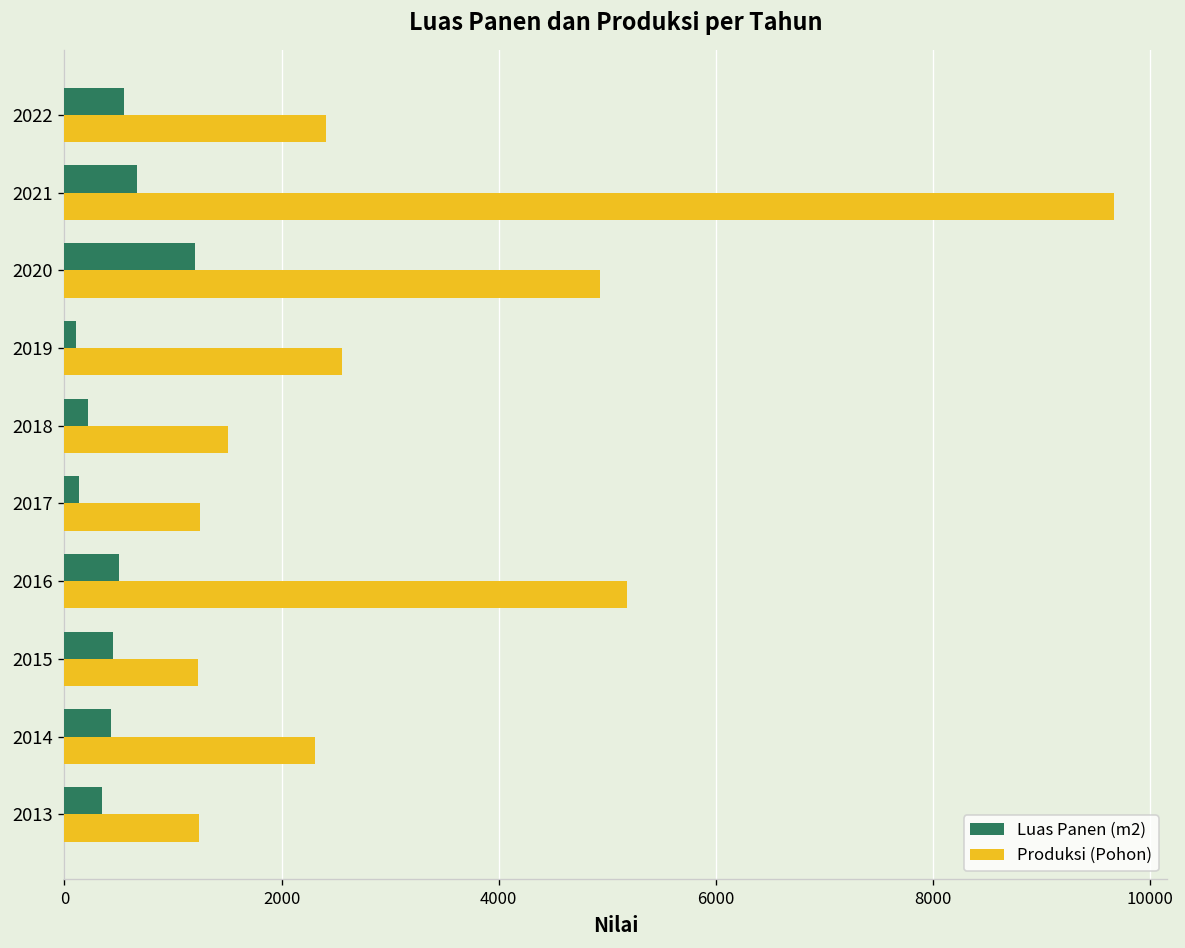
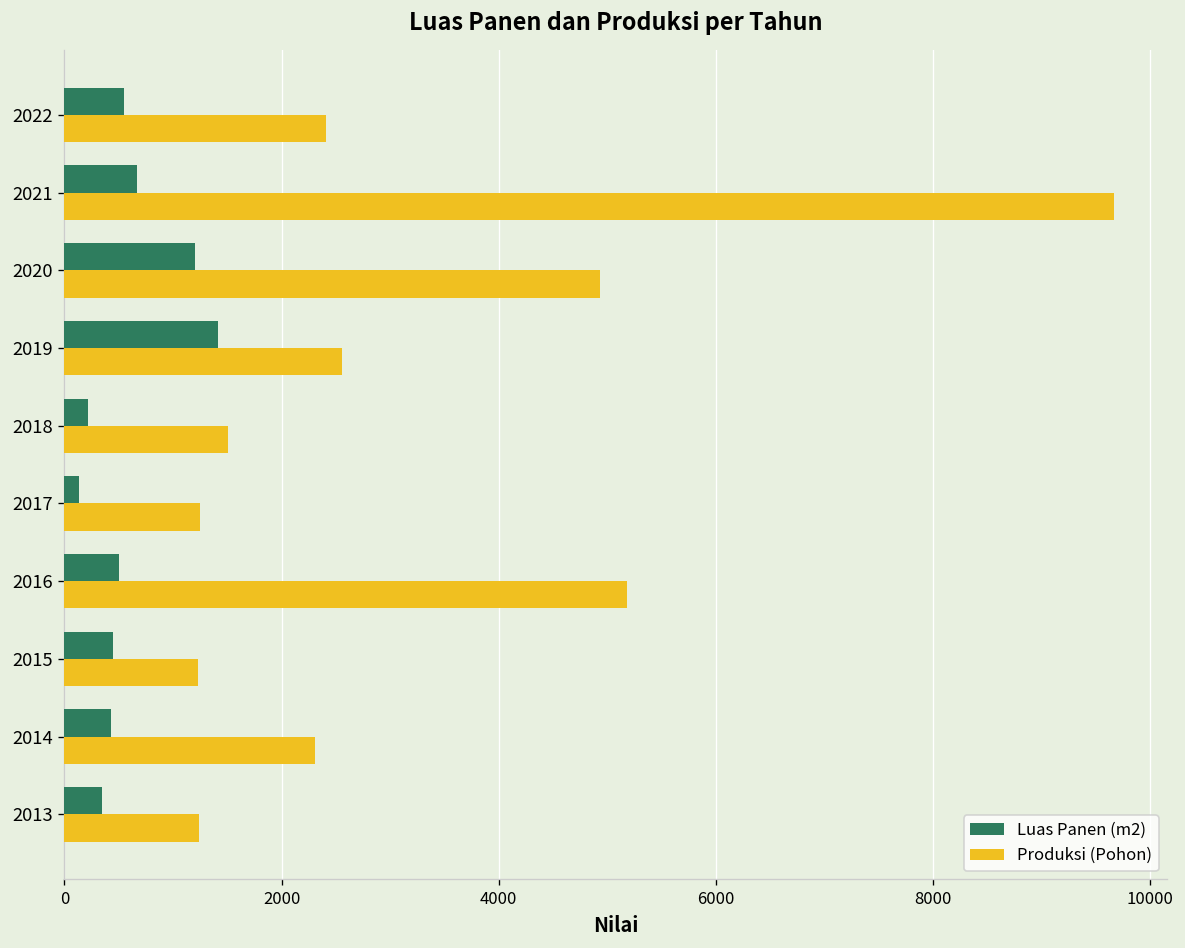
Luas Panen (m2), 2019: 100 -> 1400
